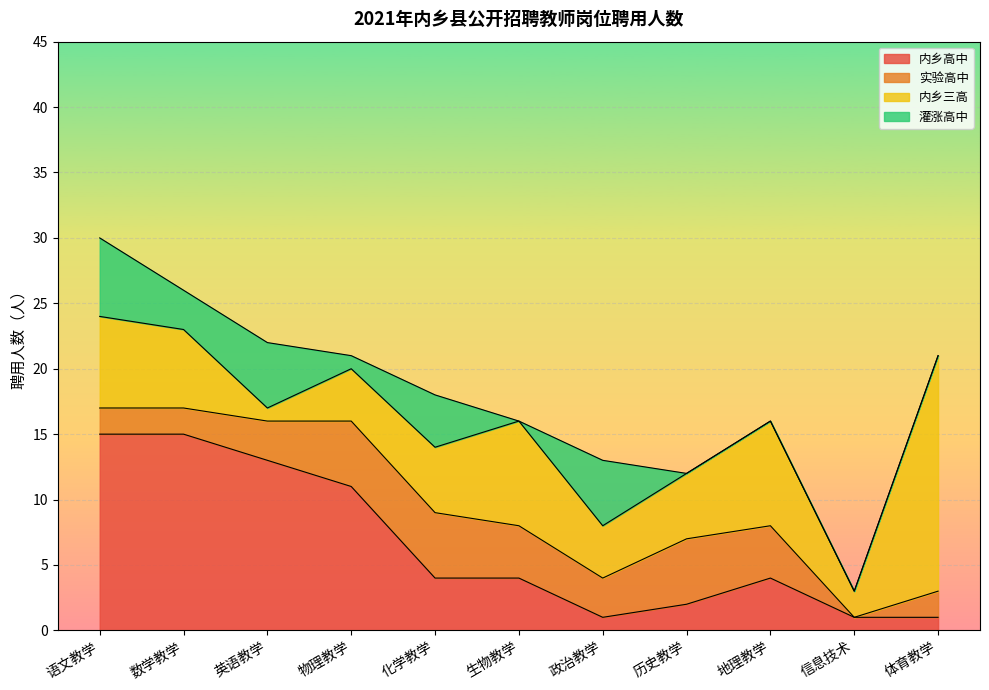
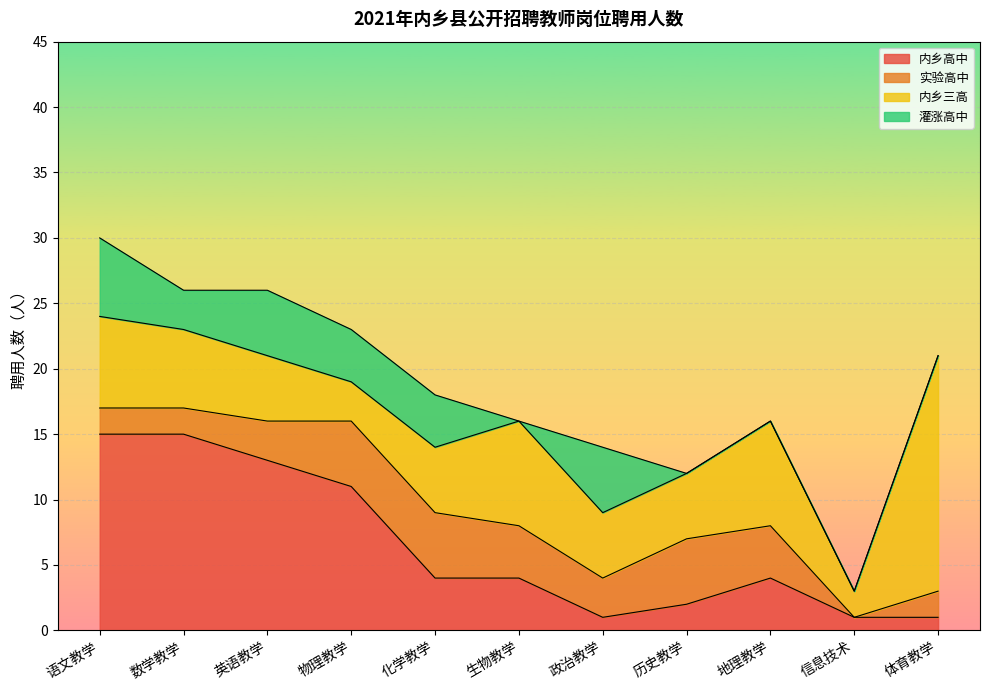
内乡三高, 英语教学: 1 -> 5
内乡三高, 物理教学: 4 -> 3
灌涨高中, 物理教学: 1 -> 4
内乡三高, 政治教学: 4 -> 5
